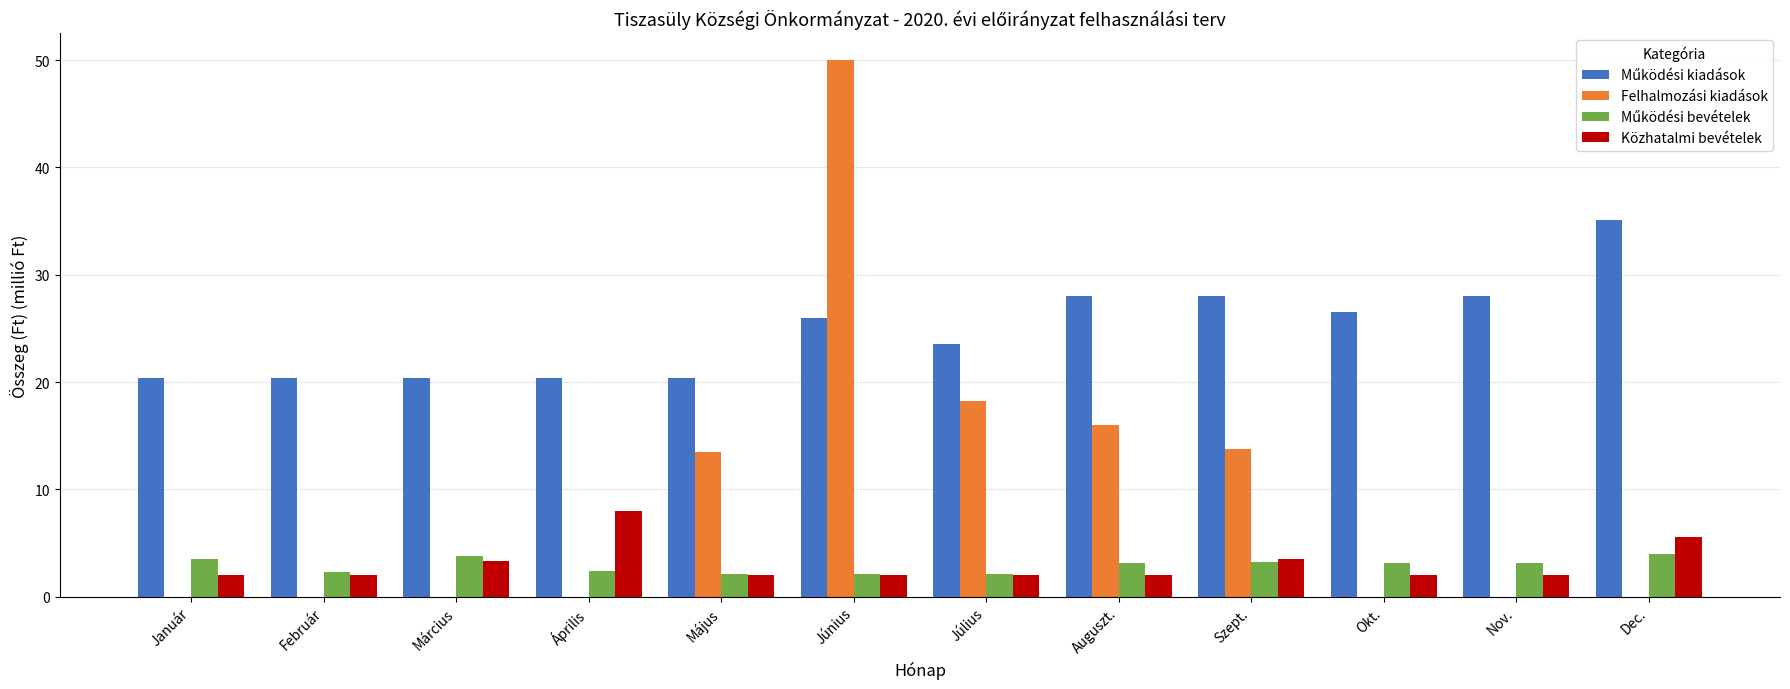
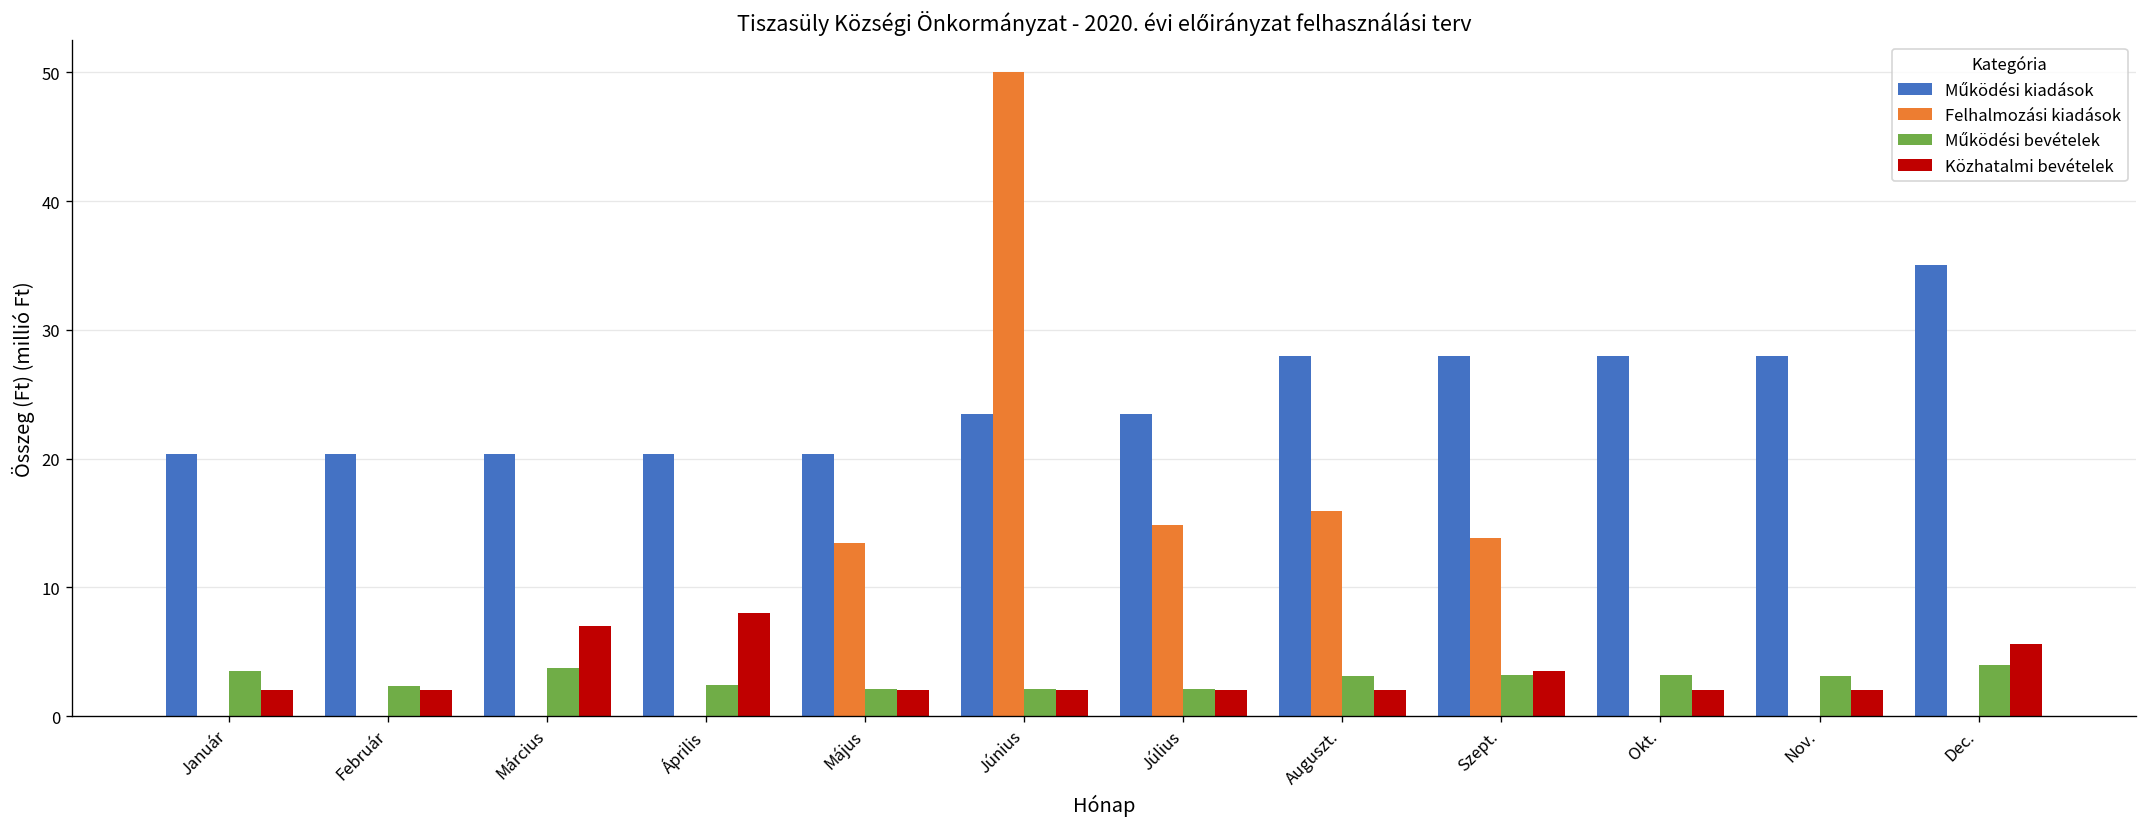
Közhatalmi bevételek, Március: 3.3 -> 7.0
Működési kiadások, Június: 25.9 -> 23.5
Felhalmozási kiadások, Július: 18.2 -> 14.8
Működési kiadások, Okt.: 26.5 -> 28.0
